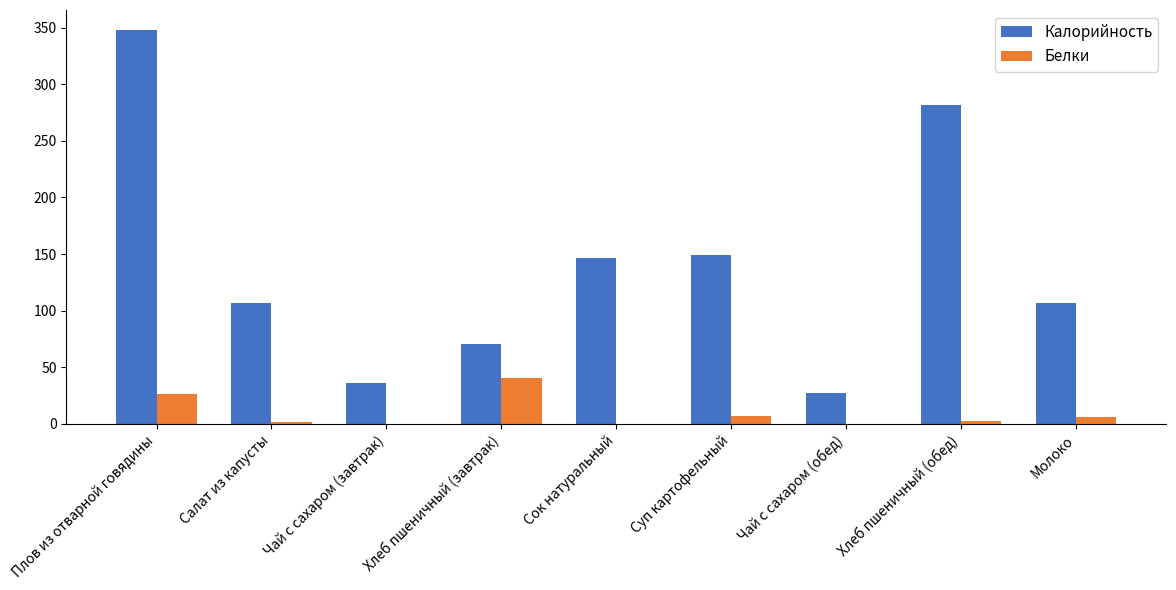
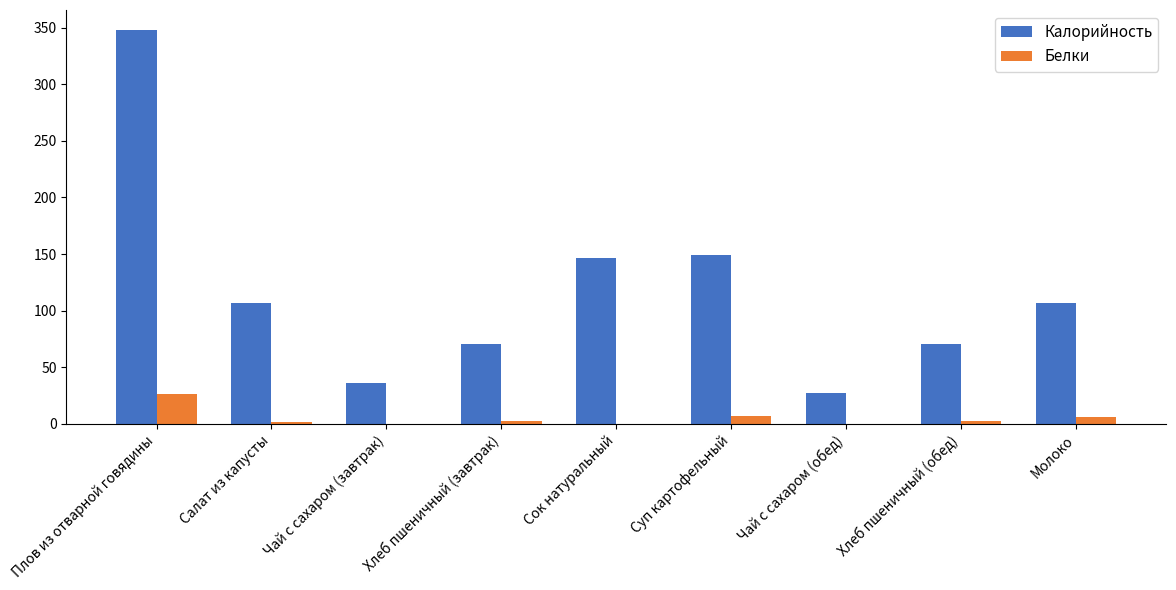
Белки, Хлеб пшеничный (завтрак): 40 -> 2
Калорийность, Хлеб пшеничный (обед): 282 -> 71
